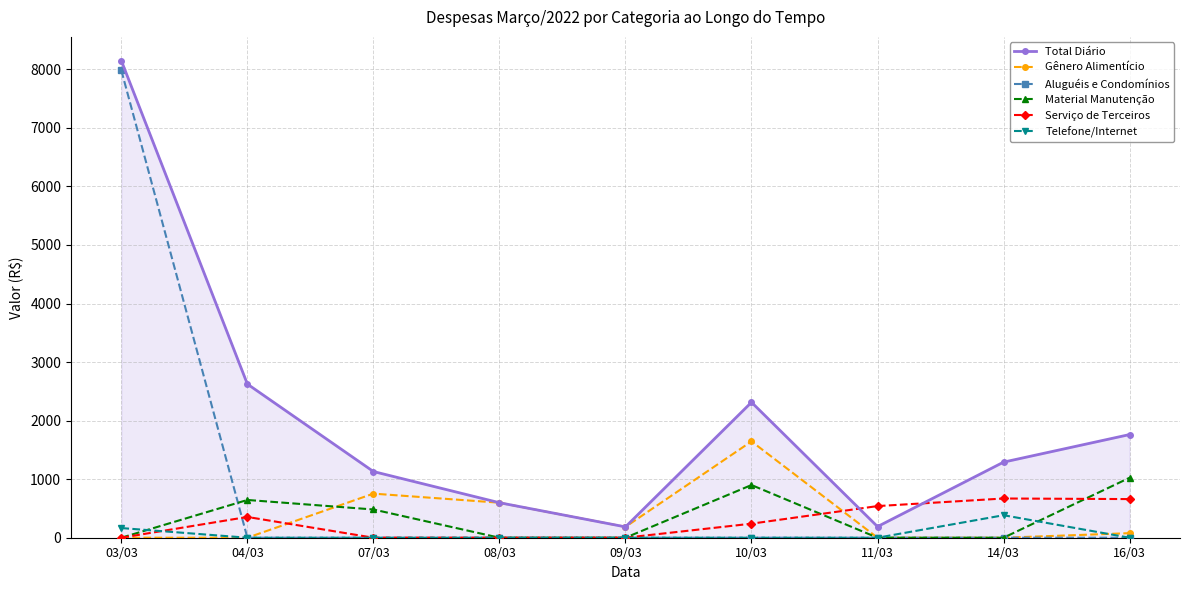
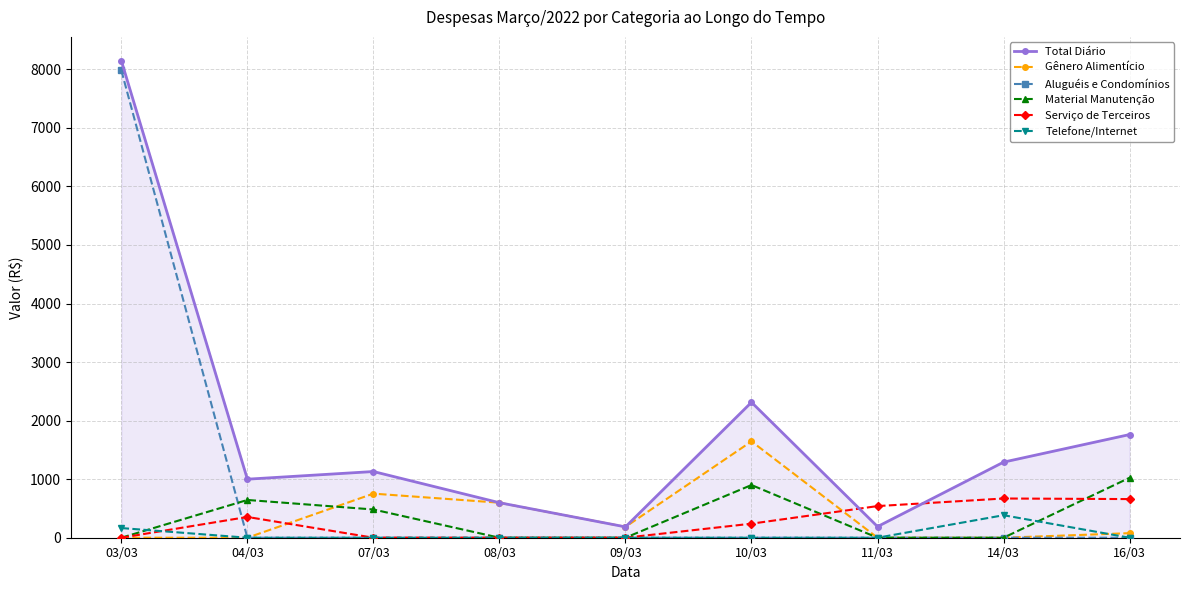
Total Diário, 04/03: 2600 -> 1000
